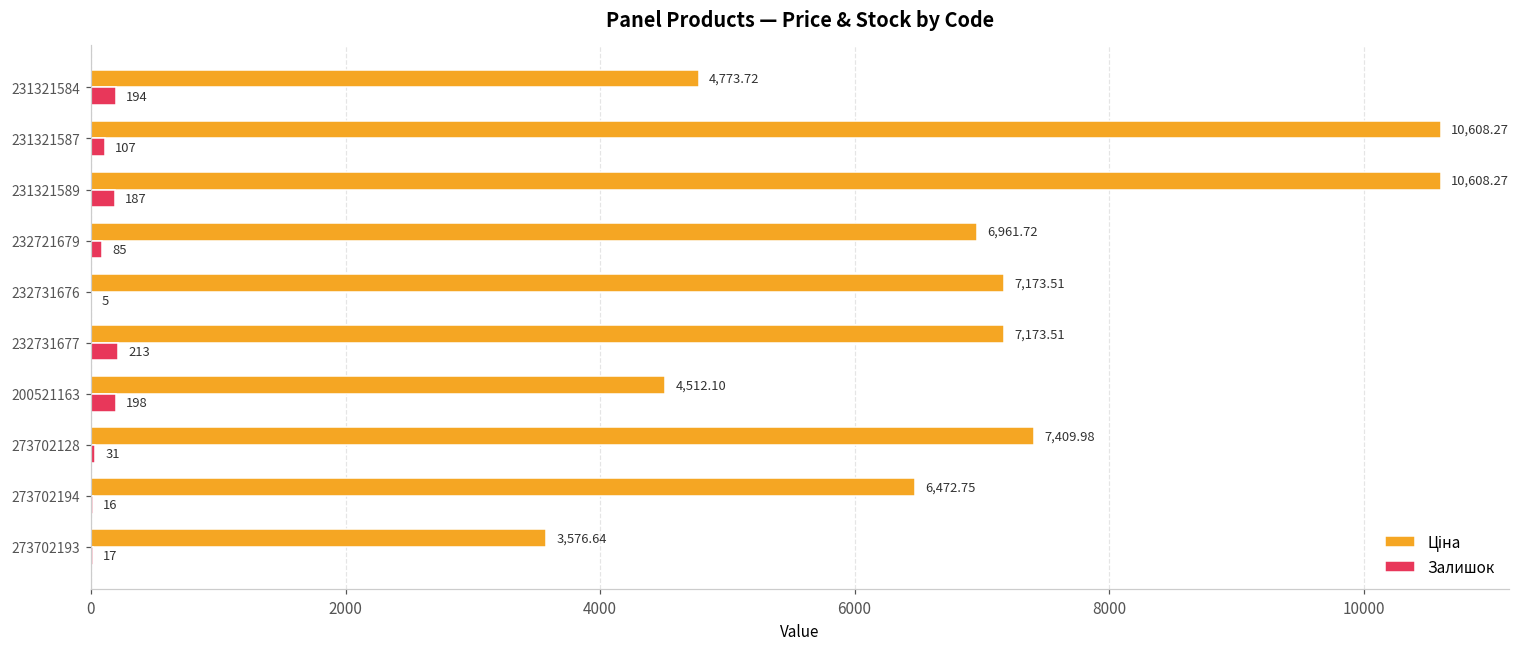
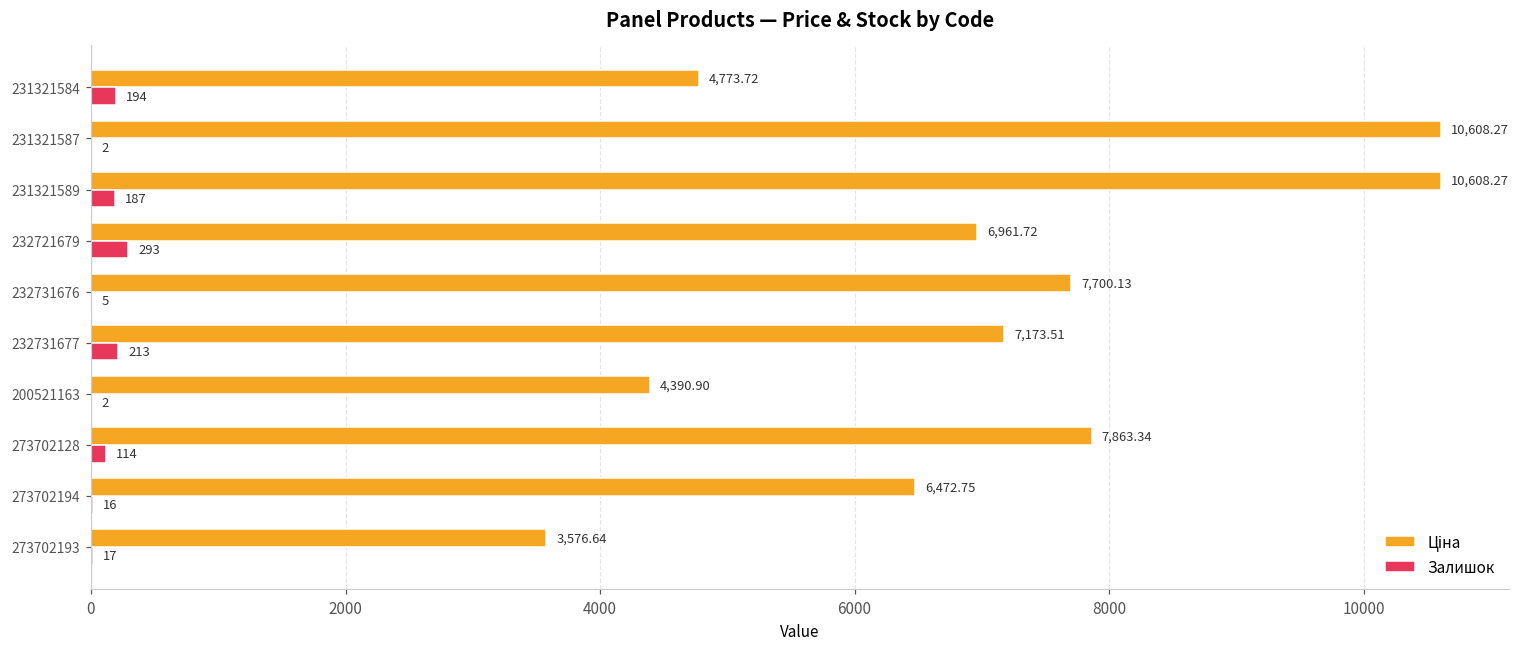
Залишок, 231321587: 107 -> 2
Залишок, 232721679: 85 -> 293
Ціна, 232731676: 7,173.51 -> 7,700.13
Ціна, 200521163: 4,512.10 -> 4,390.90
Залишок, 200521163: 198 -> 2
Ціна, 273702128: 7,409.98 -> 7,863.34
Залишок, 273702128: 31 -> 114
